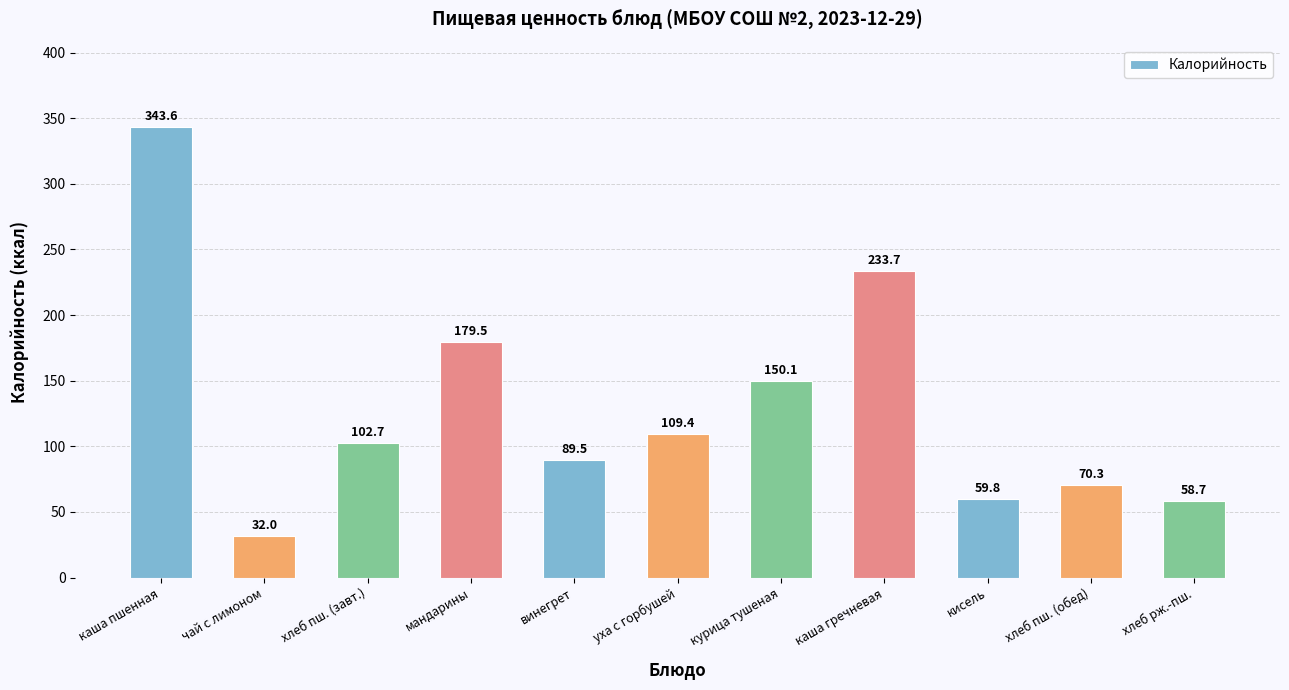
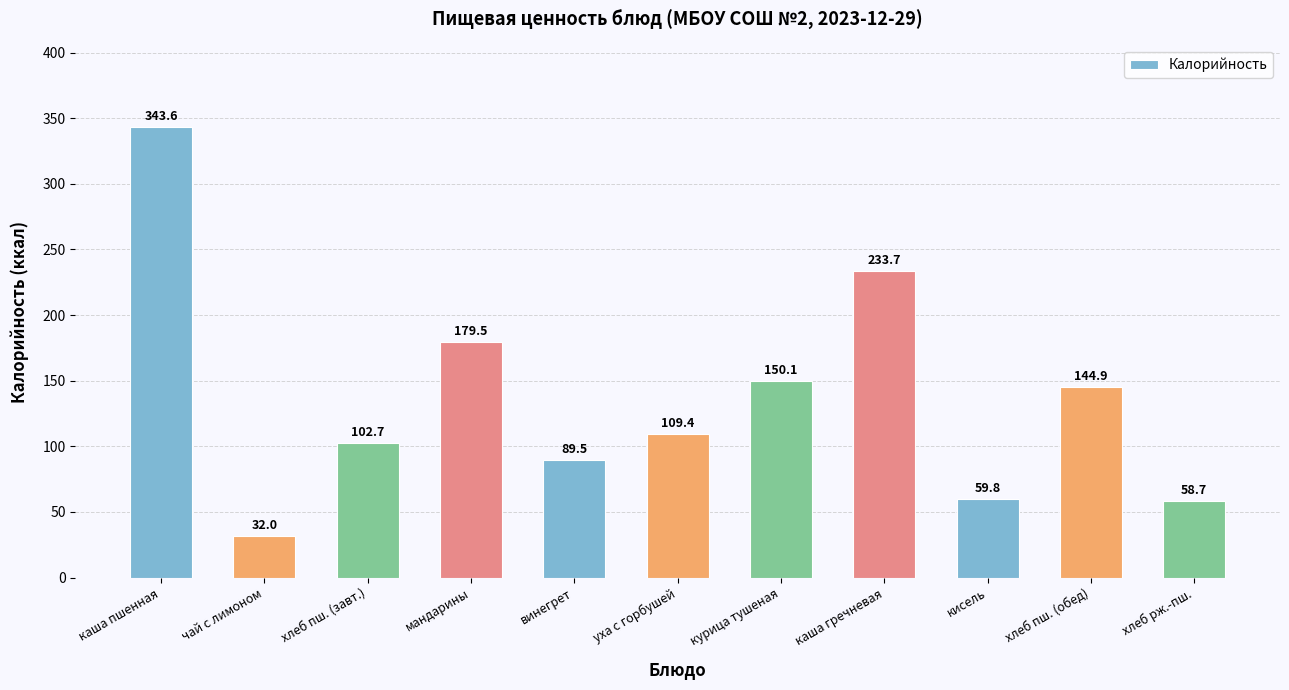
хлеб пш. (обед): 70.3 -> 144.9
